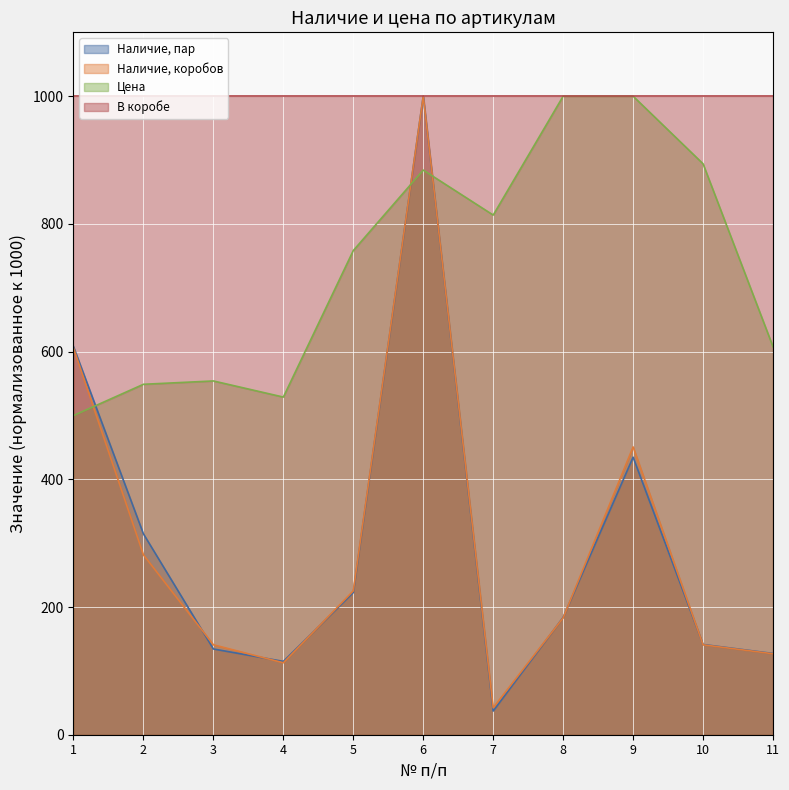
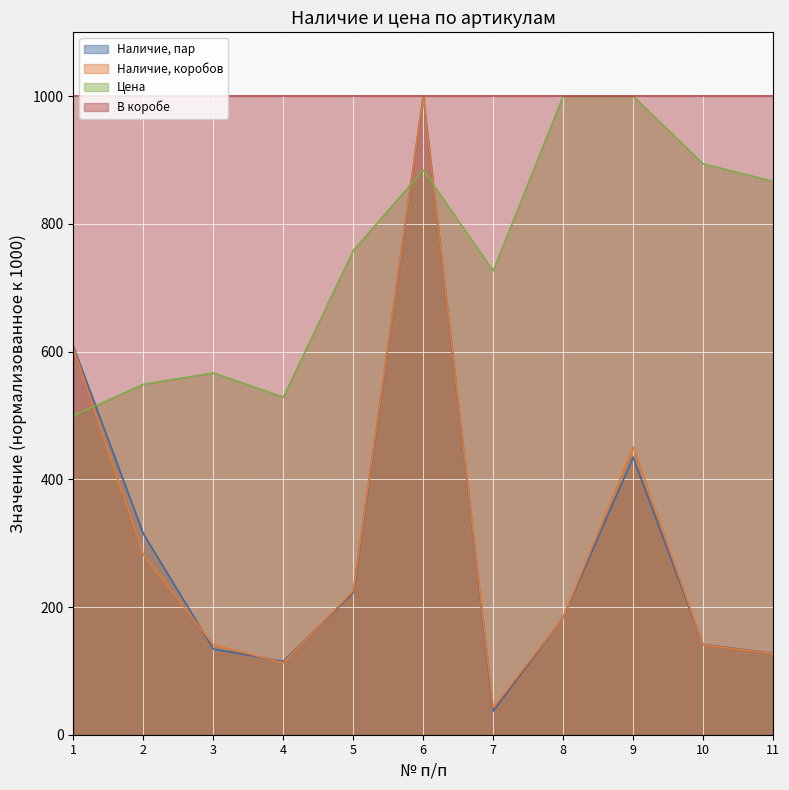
Цена, 3: 550 -> 570
Цена, 7: 810 -> 730
Цена, 11: 610 -> 870
